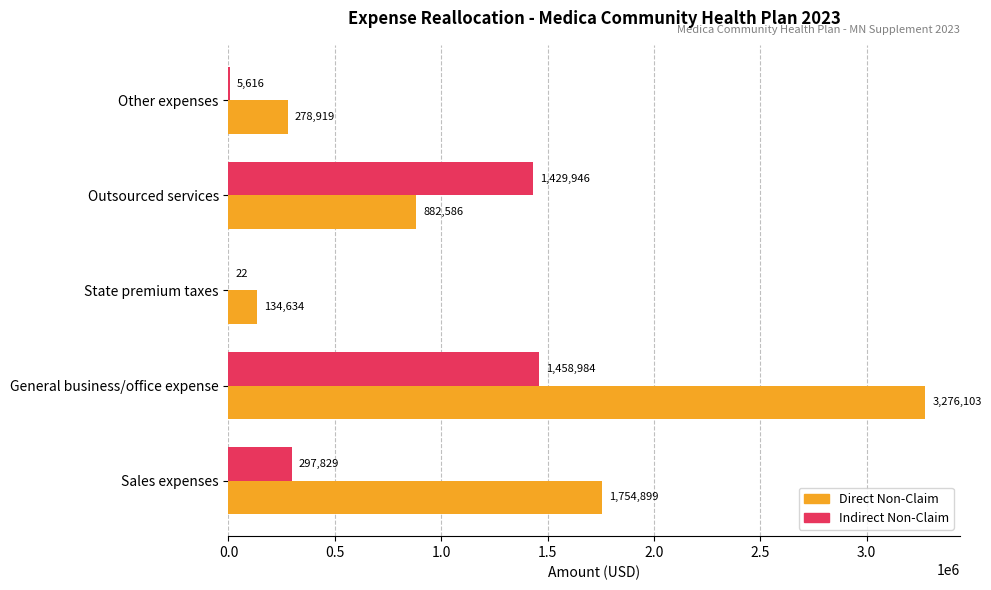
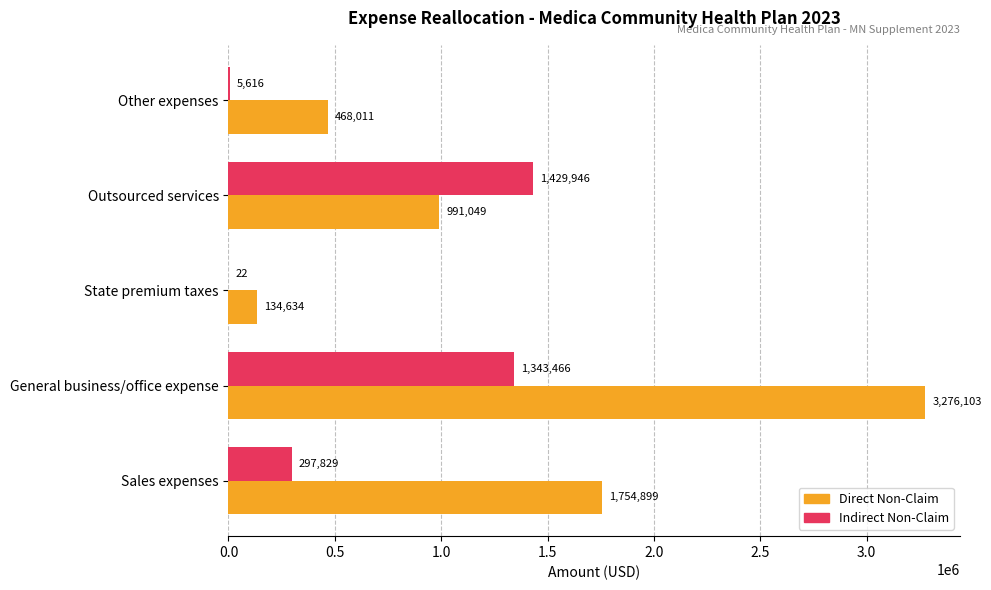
Direct Non-Claim, Other expenses: 278,919 -> 468,011
Direct Non-Claim, Outsourced services: 882,586 -> 991,049
Indirect Non-Claim, General business/office expense: 1,458,984 -> 1,343,466
